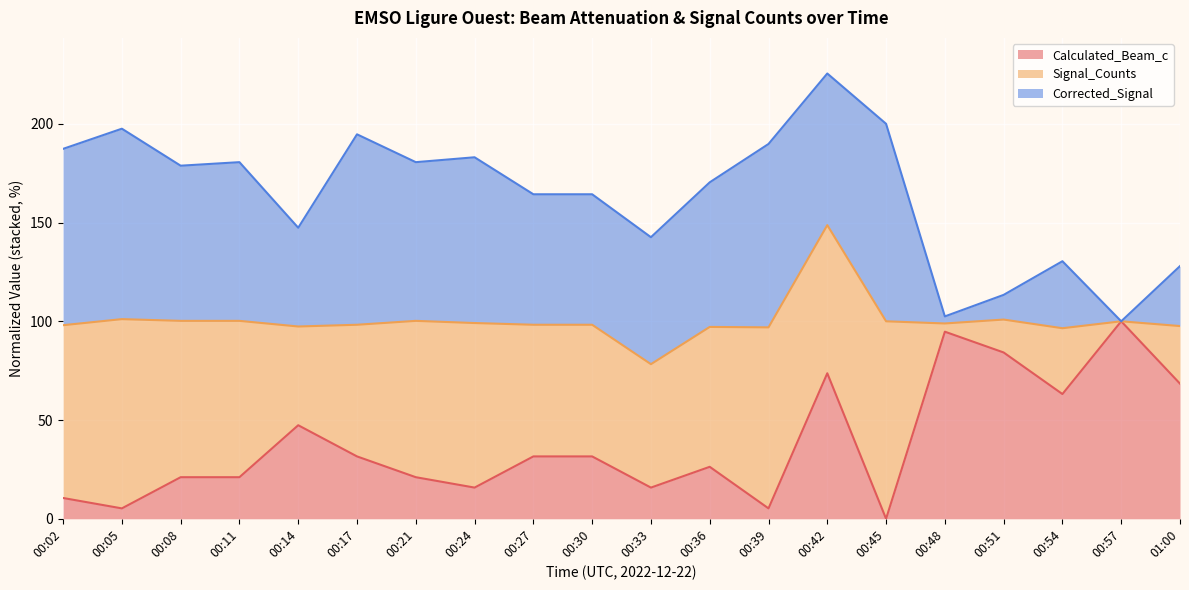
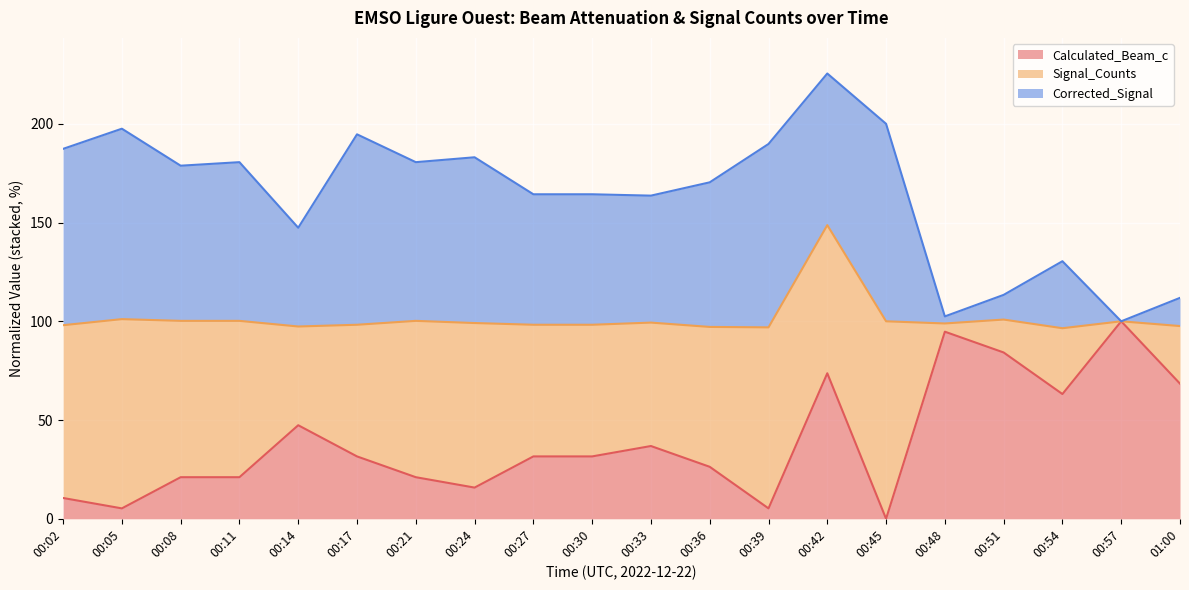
Calculated_Beam_c, 00:33: 16 -> 37
Corrected_Signal, 01:00: 30 -> 14
